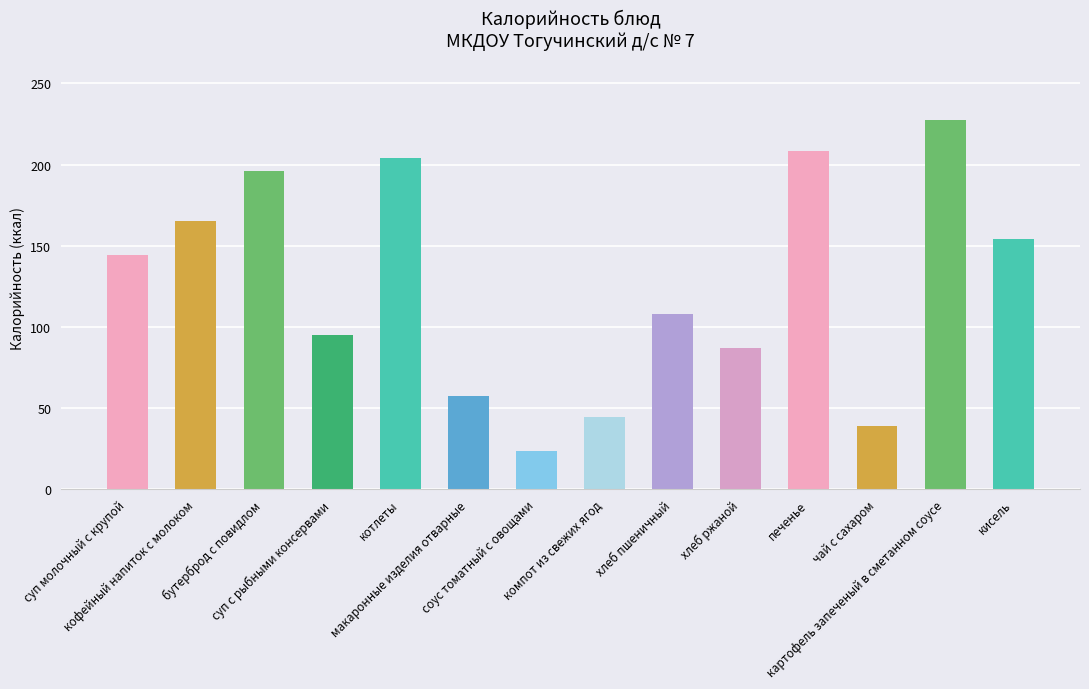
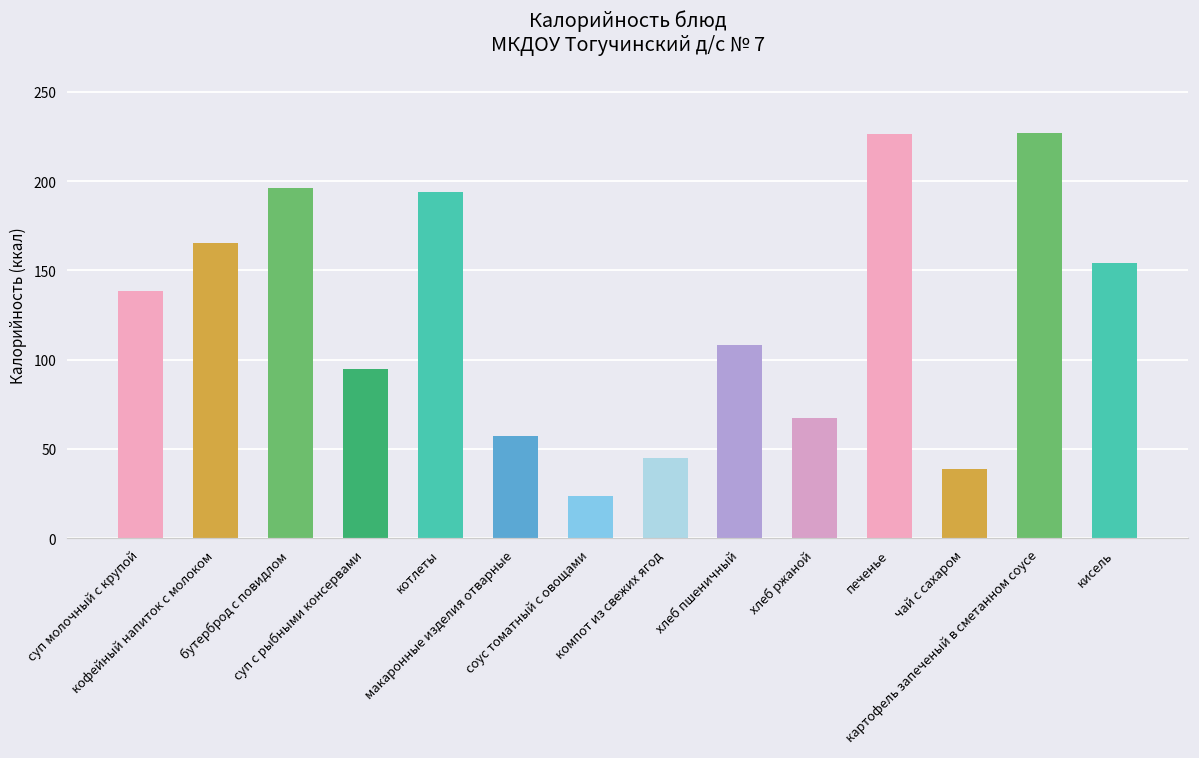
суп молочный с крупой: 144 -> 138
котлеты: 204 -> 194
хлеб ржаной: 87 -> 67
печенье: 209 -> 226
